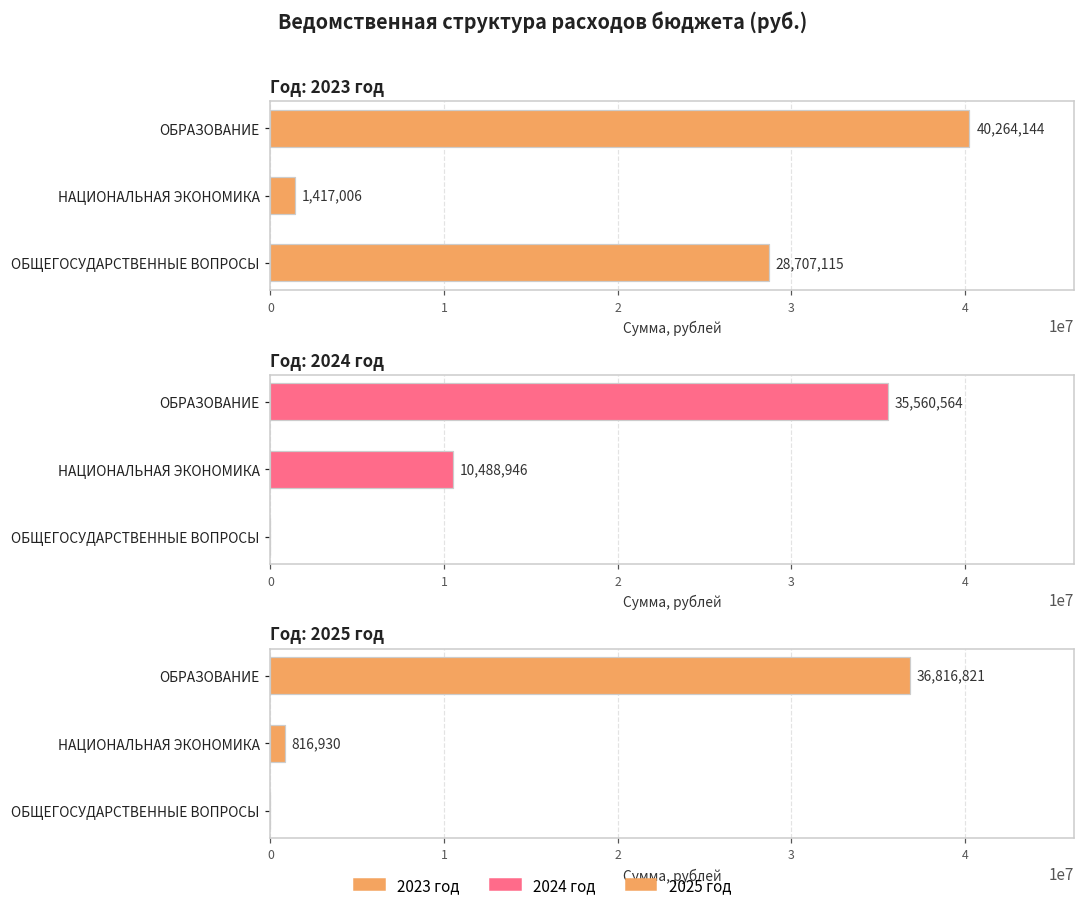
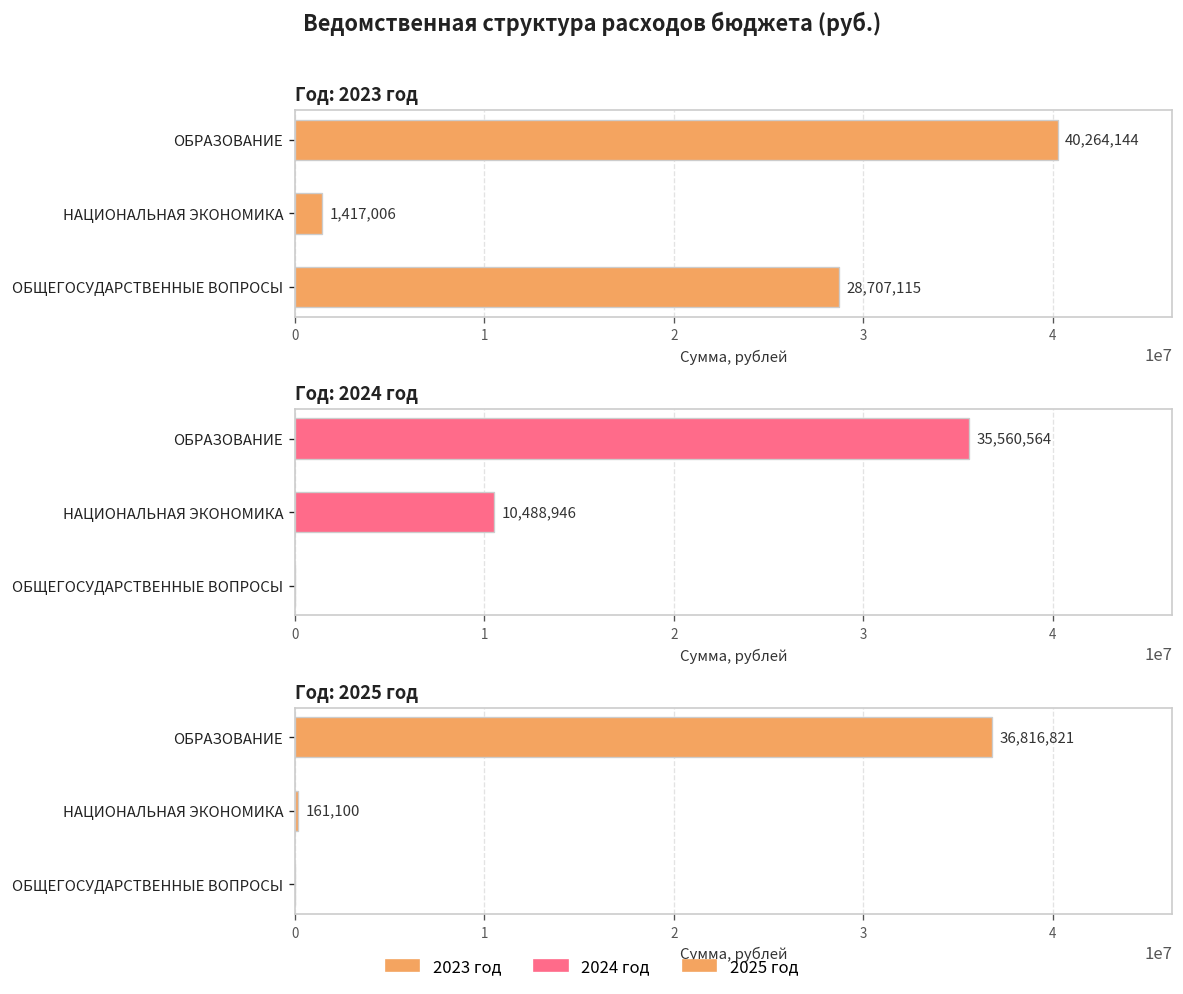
Год: 2025 год, НАЦИОНАЛЬНАЯ ЭКОНОМИКА: 816,930 -> 161,100
